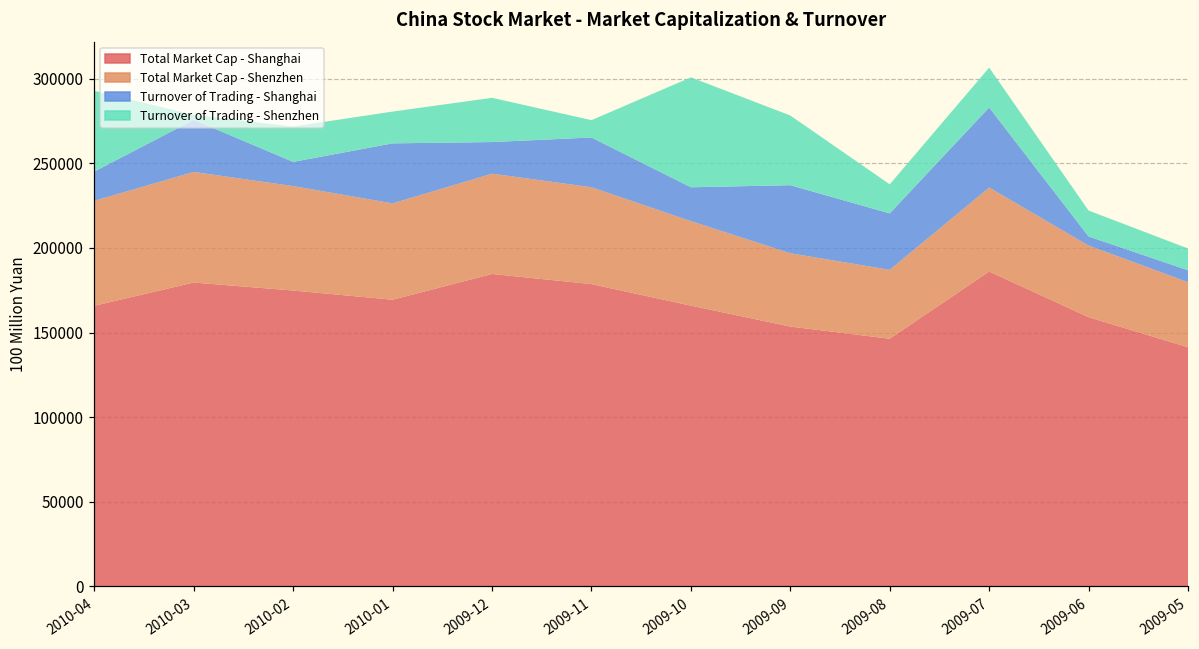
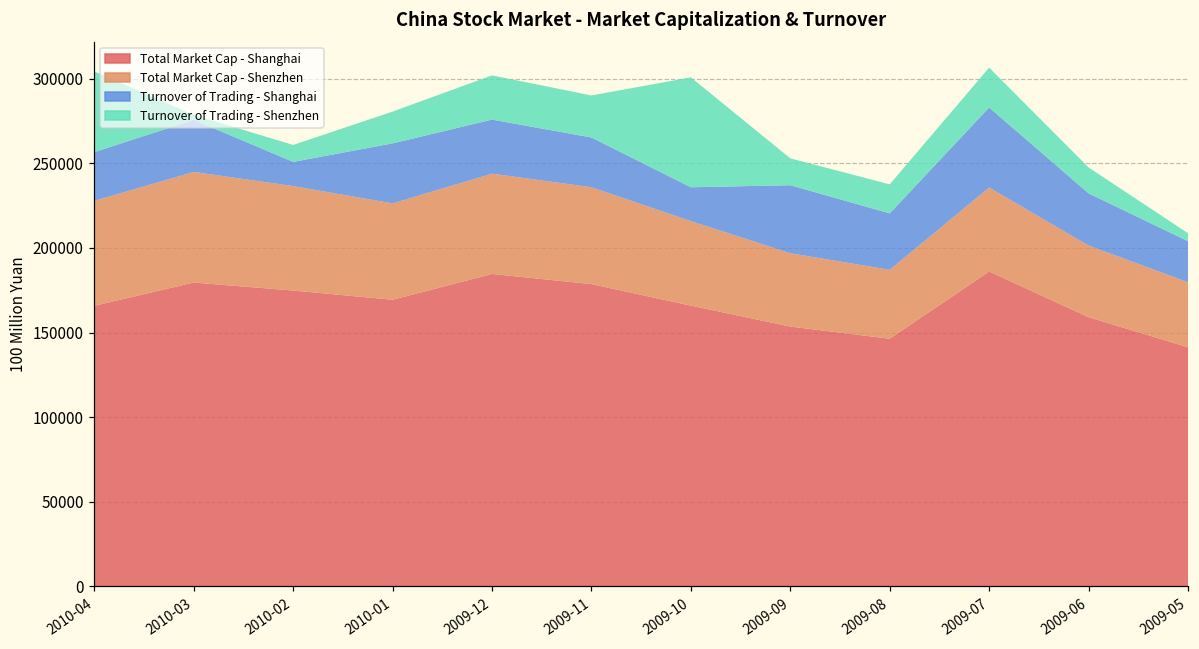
Turnover of Trading - Shanghai, 2010-04: 17000 -> 29000
Turnover of Trading - Shenzhen, 2010-02: 21000 -> 10000
Turnover of Trading - Shanghai, 2009-12: 19000 -> 32000
Turnover of Trading - Shenzhen, 2009-11: 10000 -> 25000
Turnover of Trading - Shenzhen, 2009-09: 41000 -> 16000
Turnover of Trading - Shanghai, 2009-06: 5000 -> 31000
Turnover of Trading - Shanghai, 2009-05: 7000 -> 24000
Turnover of Trading - Shenzhen, 2009-05: 13000 -> 5000
